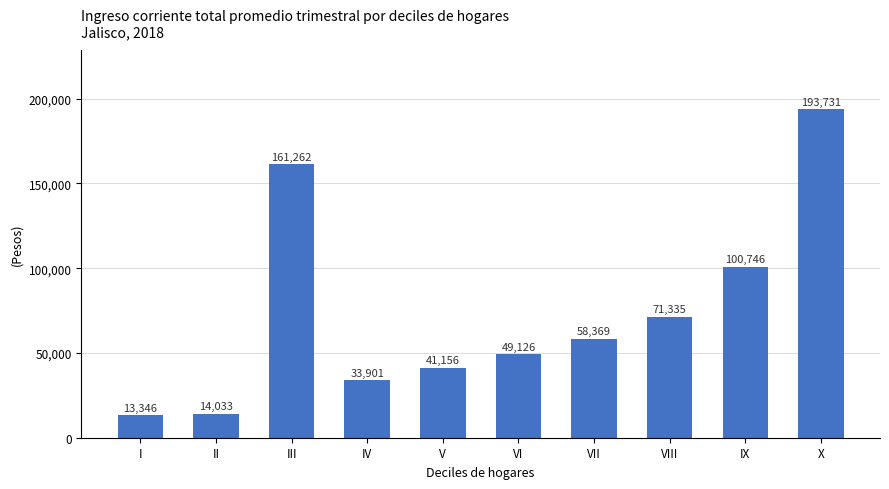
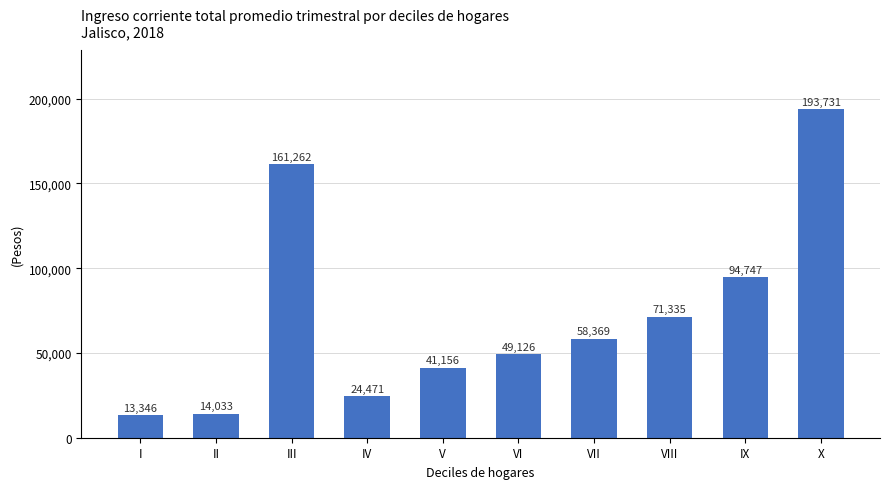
IV: 33,901 -> 24,471
IX: 100,746 -> 94,747
